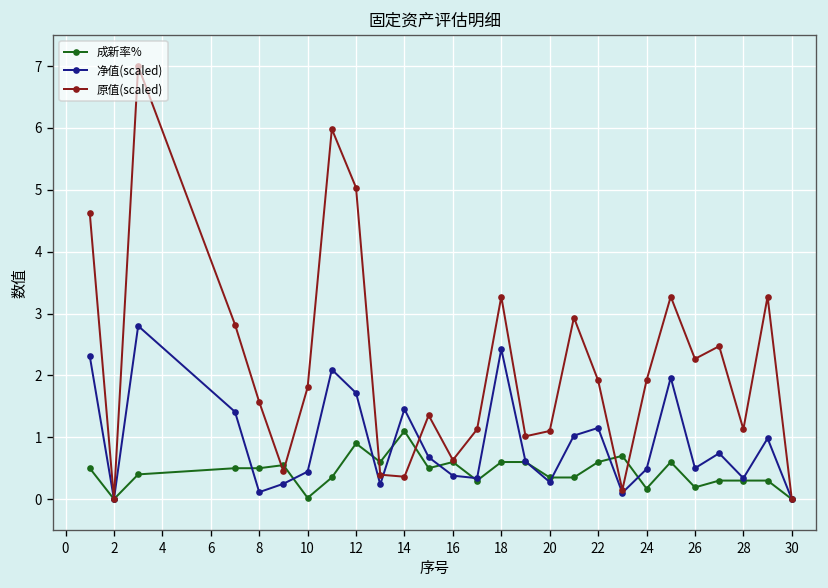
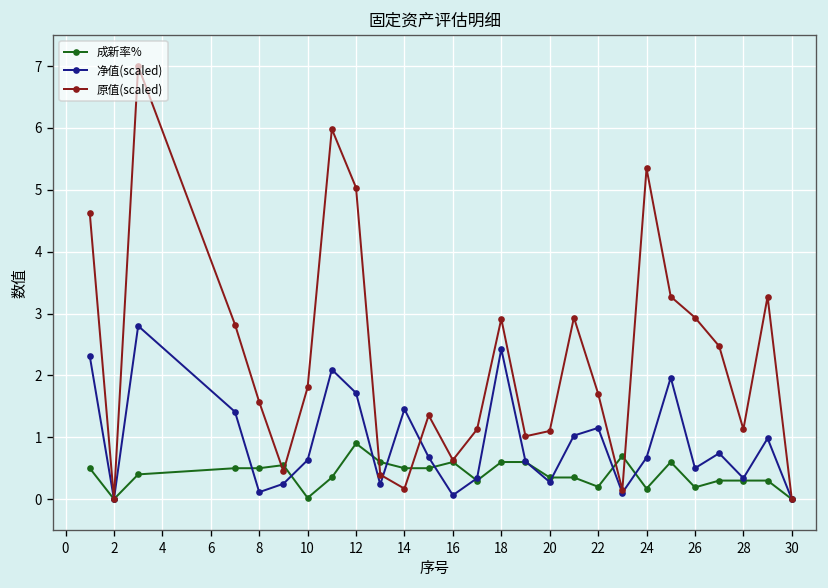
净值(scaled), 10: 0.4 -> 0.6
成新率%, 14: 1.1 -> 0.5
原值(scaled), 14: 0.4 -> 0.2
净值(scaled), 16: 0.4 -> 0.1
原值(scaled), 18: 3.3 -> 2.9
成新率%, 22: 0.6 -> 0.2
原值(scaled), 22: 1.9 -> 1.7
净值(scaled), 24: 0.5 -> 0.7
原值(scaled), 24: 1.9 -> 5.3
原值(scaled), 26: 2.3 -> 2.9
